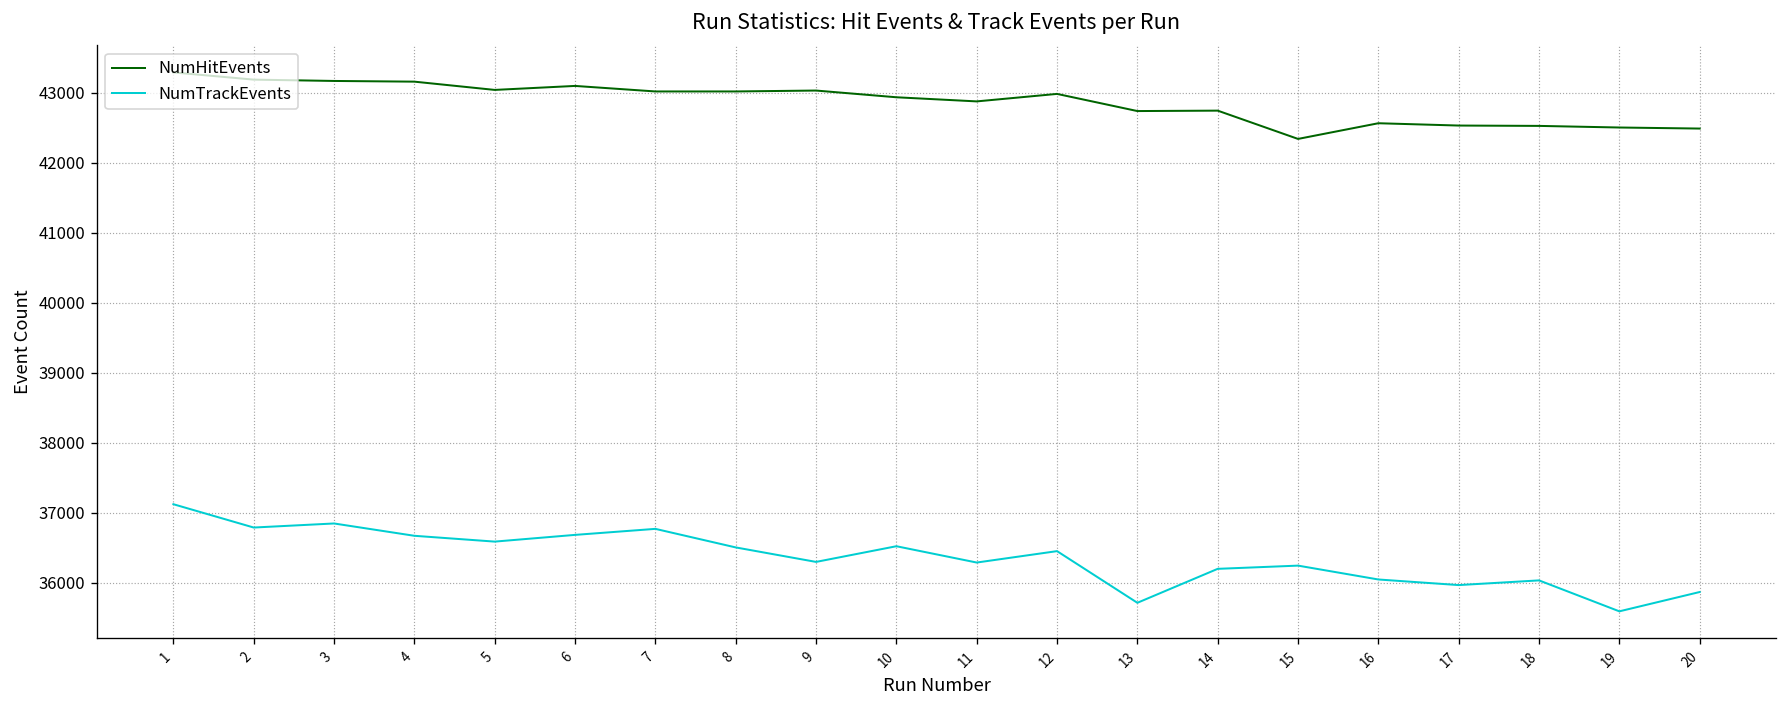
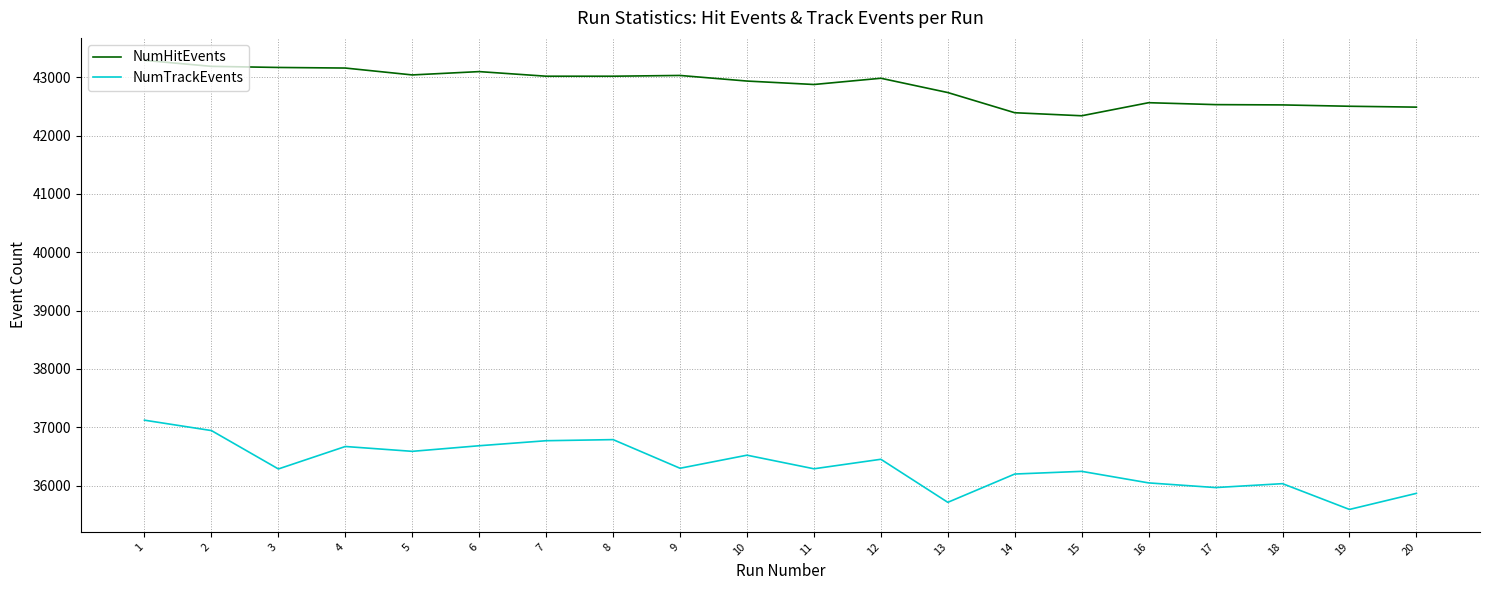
NumTrackEvents, 2: 36800 -> 36900
NumTrackEvents, 3: 36800 -> 36300
NumTrackEvents, 8: 36500 -> 36800
NumHitEvents, 14: 42700 -> 42400
